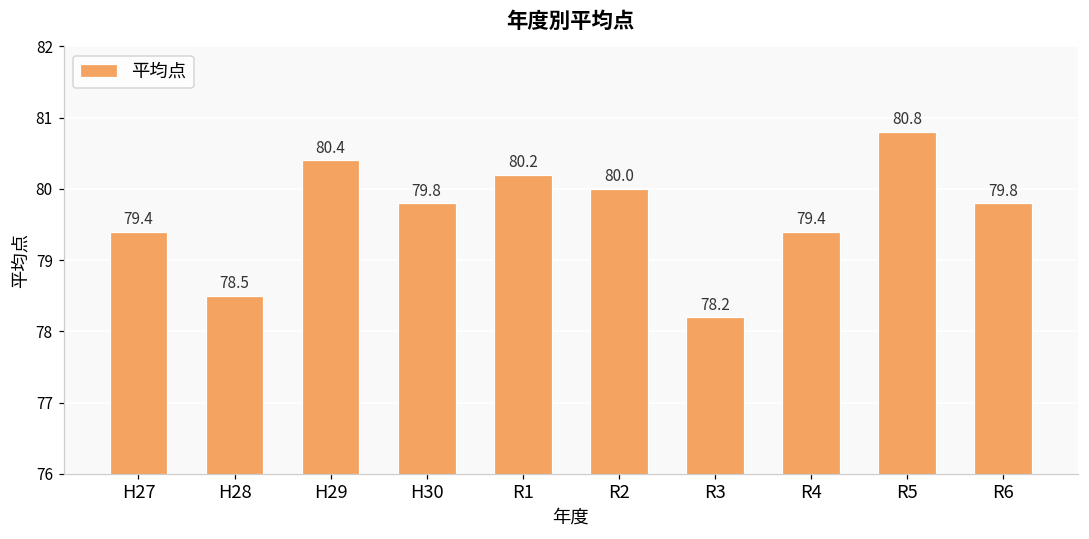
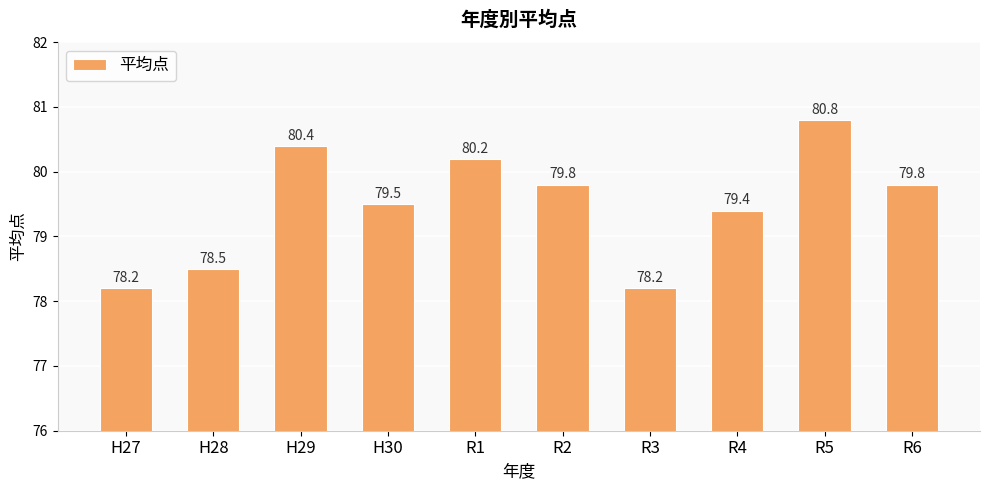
H27: 79.4 -> 78.2
H30: 79.8 -> 79.5
R2: 80.0 -> 79.8
